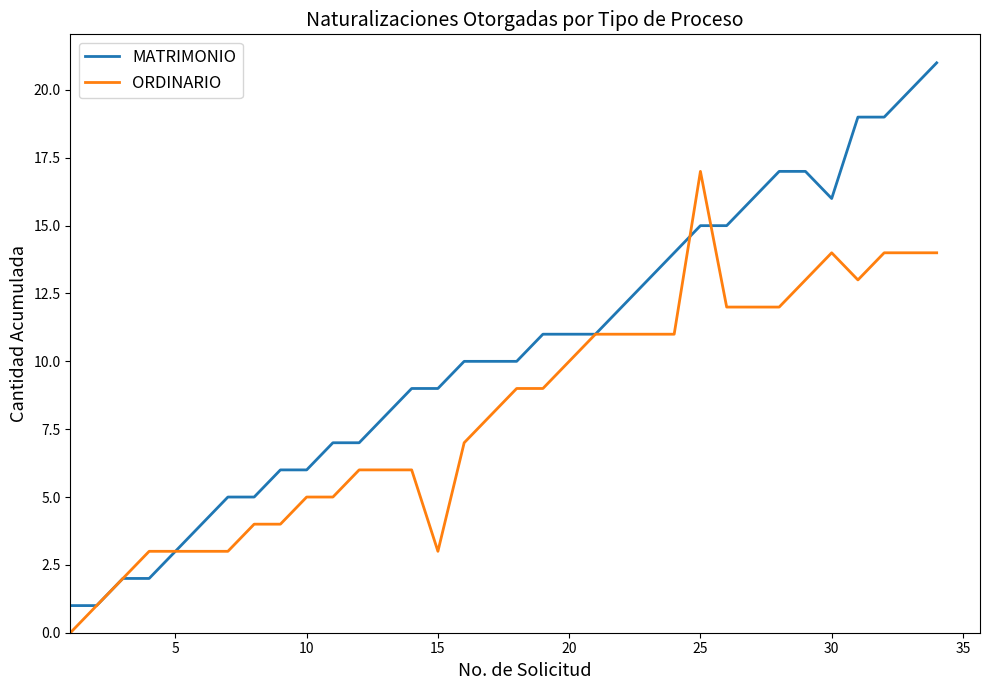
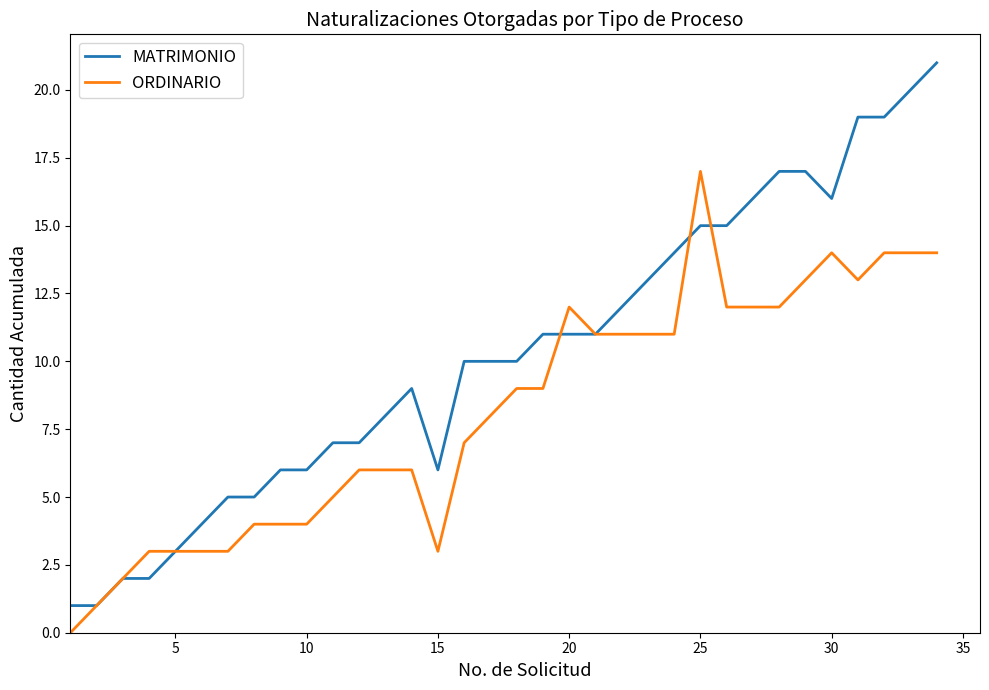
ORDINARIO, 10: 5 -> 4
MATRIMONIO, 15: 9 -> 6
ORDINARIO, 20: 10 -> 12
